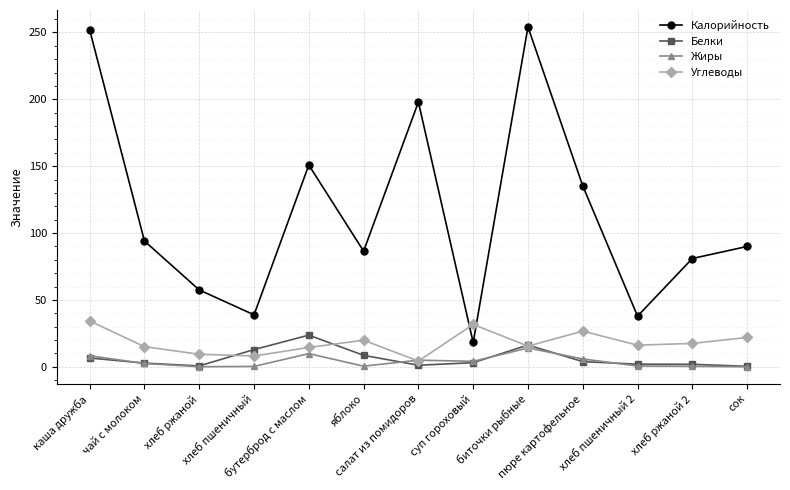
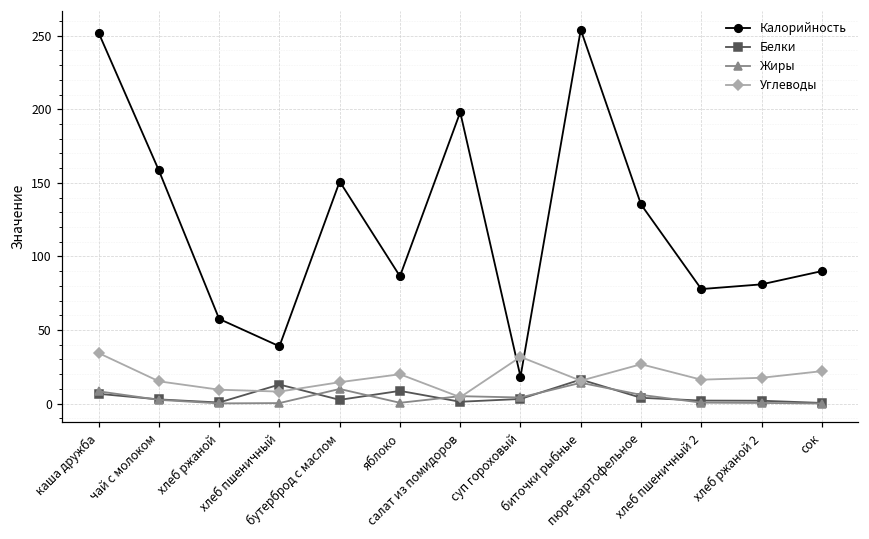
Калорийность, чай с молоком: 94 -> 158
Белки, бутерброд с маслом: 24 -> 3
Калорийность, хлеб пшеничный 2: 38 -> 78
